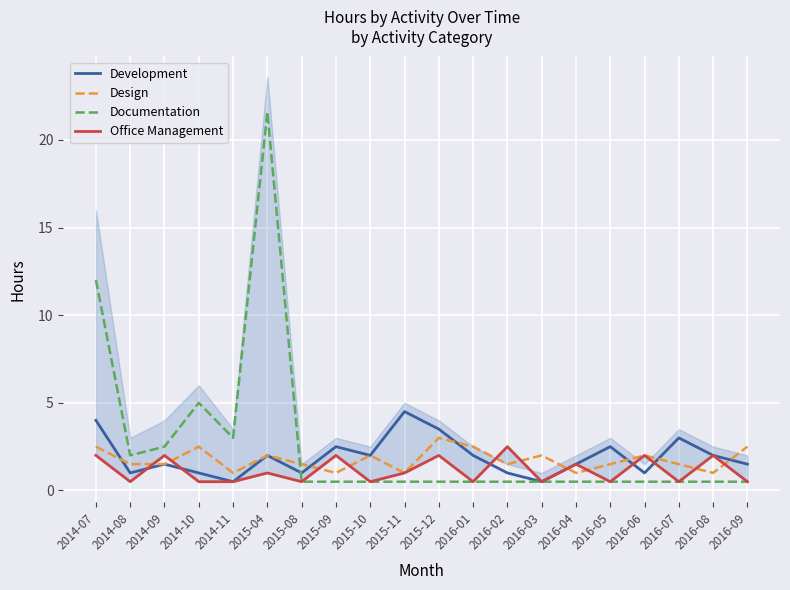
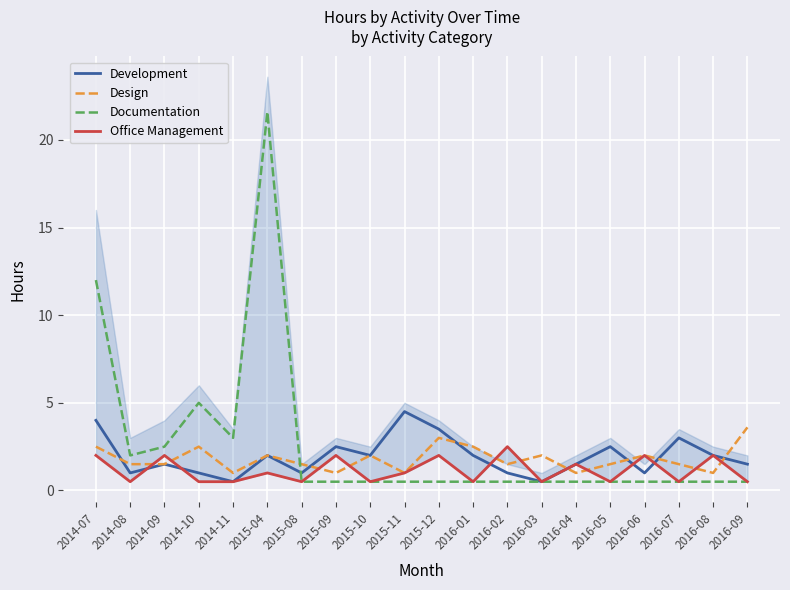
Design, 2016-09: 2.5 -> 3.6
